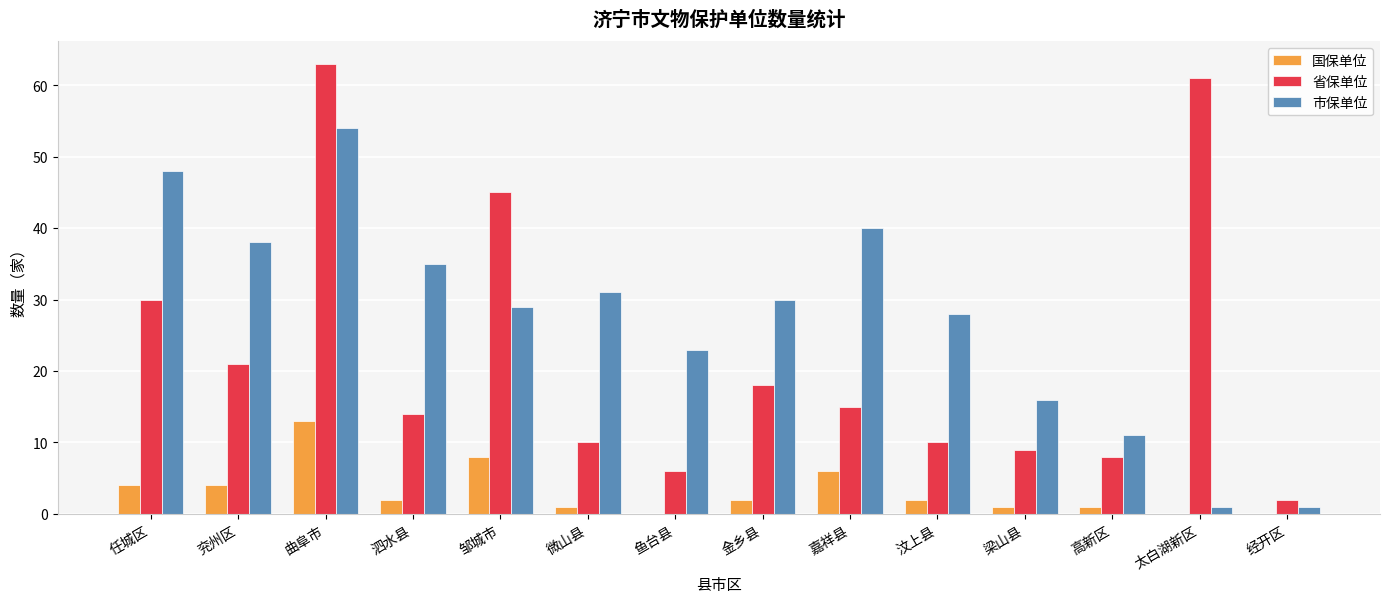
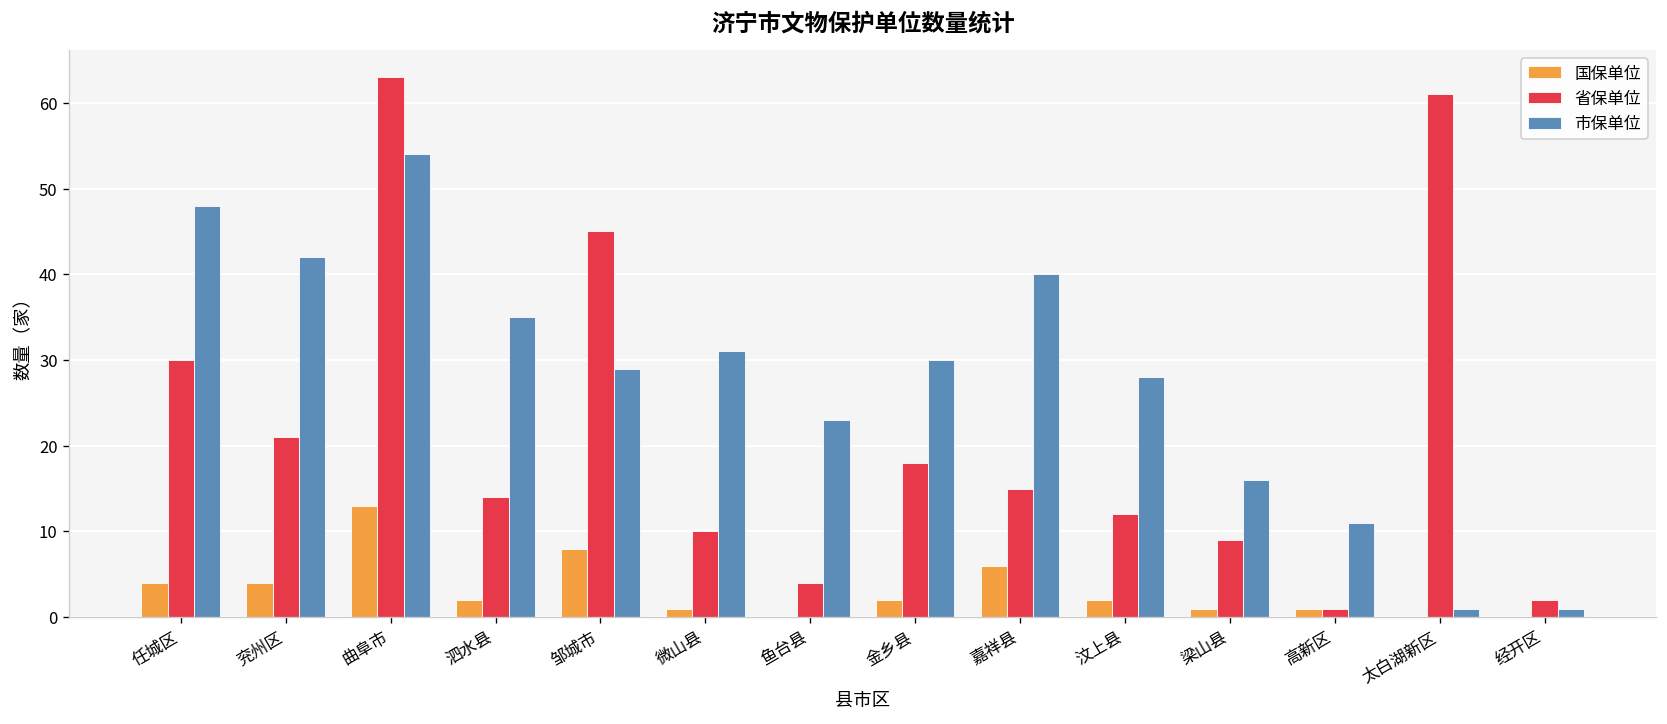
市保单位, 兖州区: 38 -> 42
省保单位, 鱼台县: 6 -> 4
省保单位, 汶上县: 10 -> 12
省保单位, 高新区: 8 -> 1
